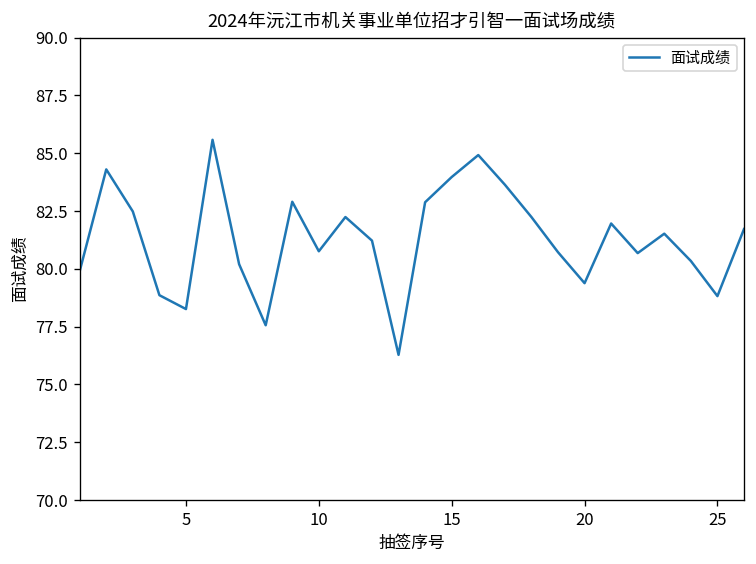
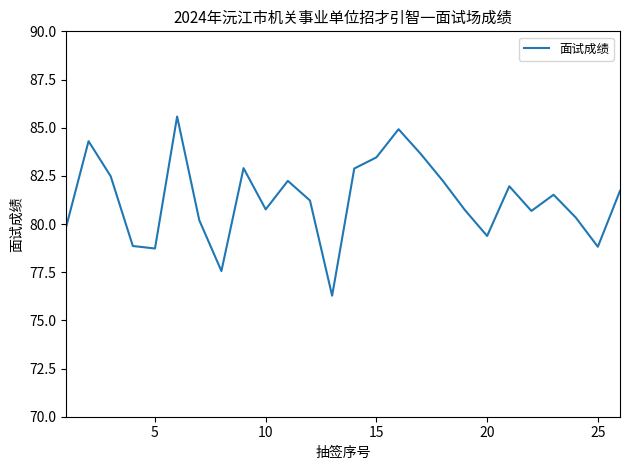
5: 78.3 -> 78.7
15: 84.0 -> 83.5
